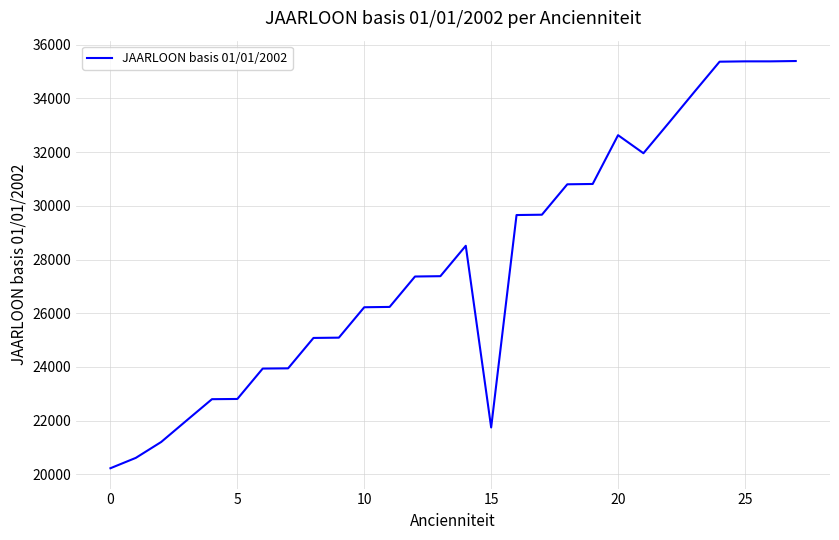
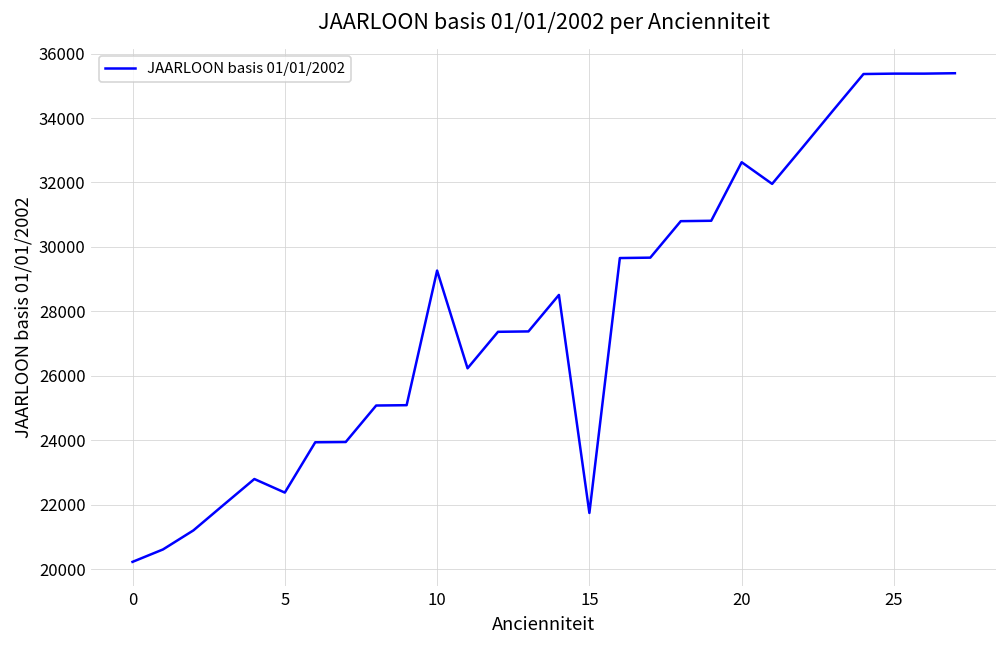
5: 22800 -> 22400
10: 26200 -> 29300
